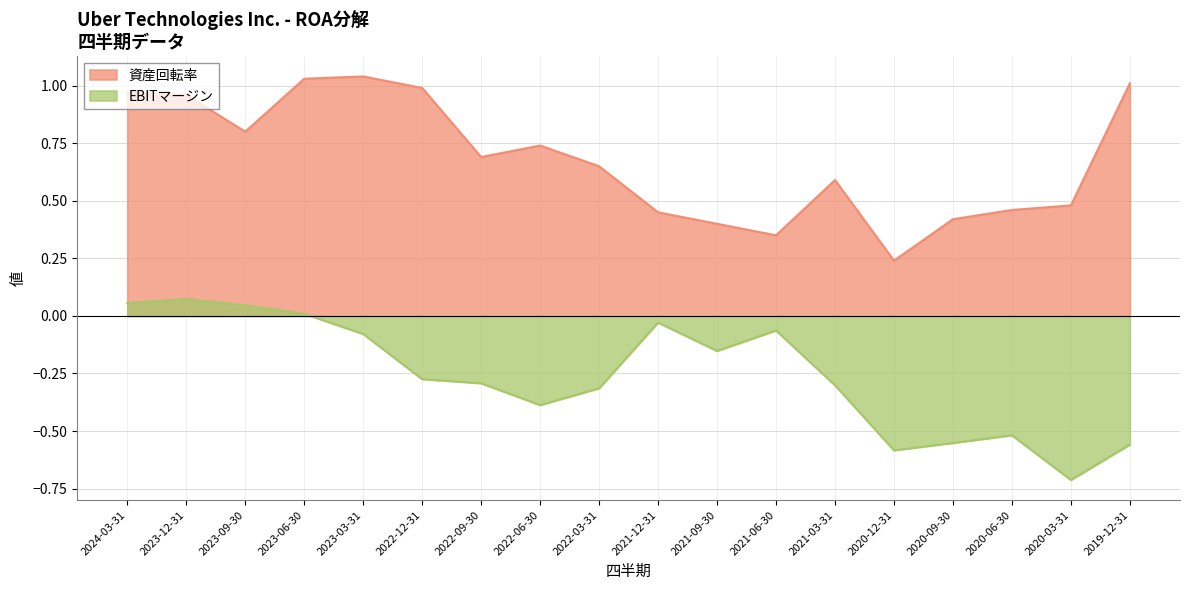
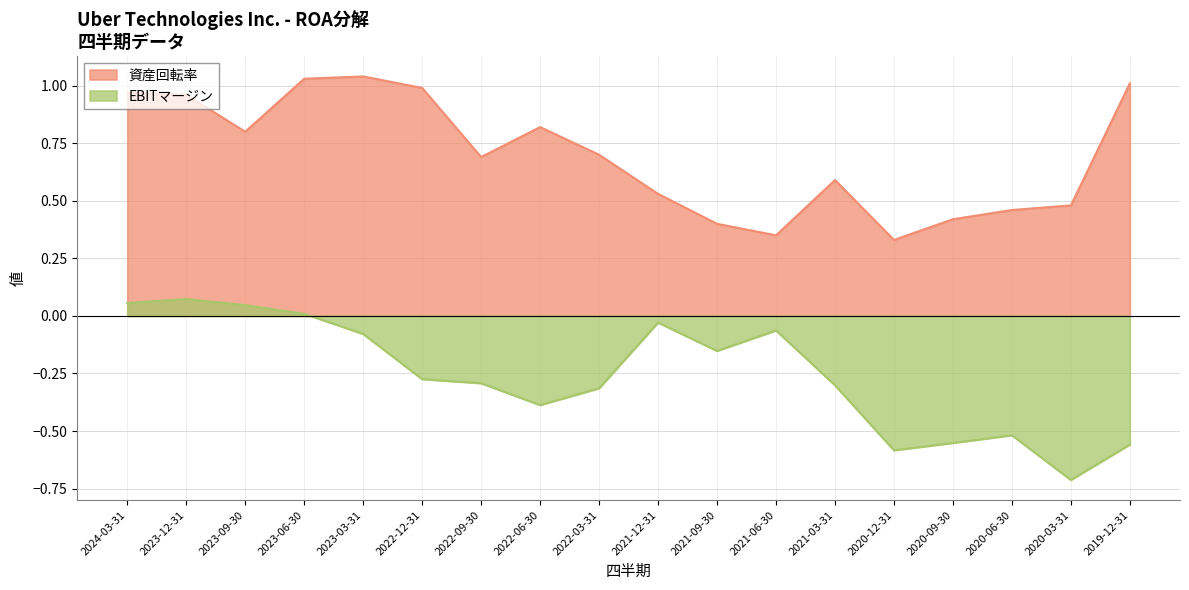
資産回転率, 2022-06-30: 0.74 -> 0.82
資産回転率, 2022-03-31: 0.65 -> 0.70
資産回転率, 2021-12-31: 0.45 -> 0.53
資産回転率, 2020-12-31: 0.24 -> 0.33
